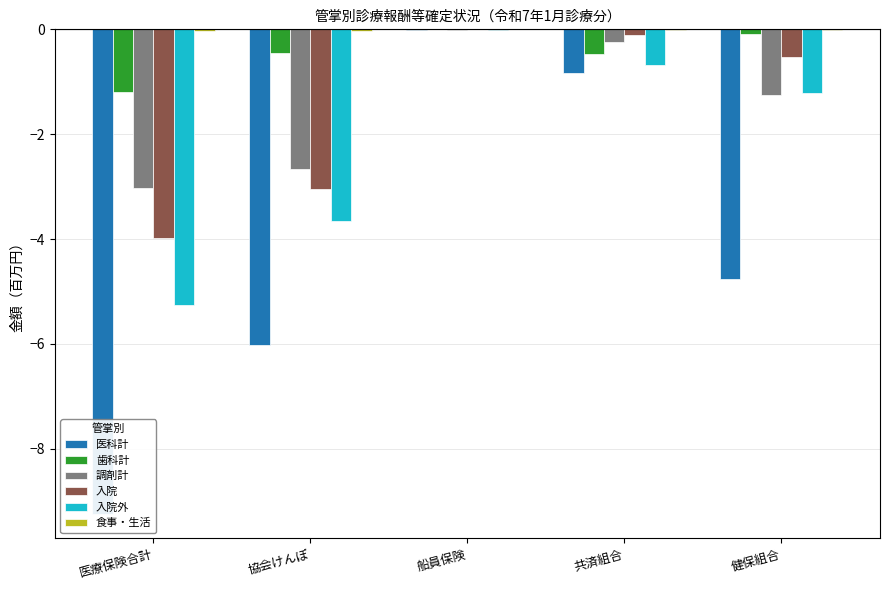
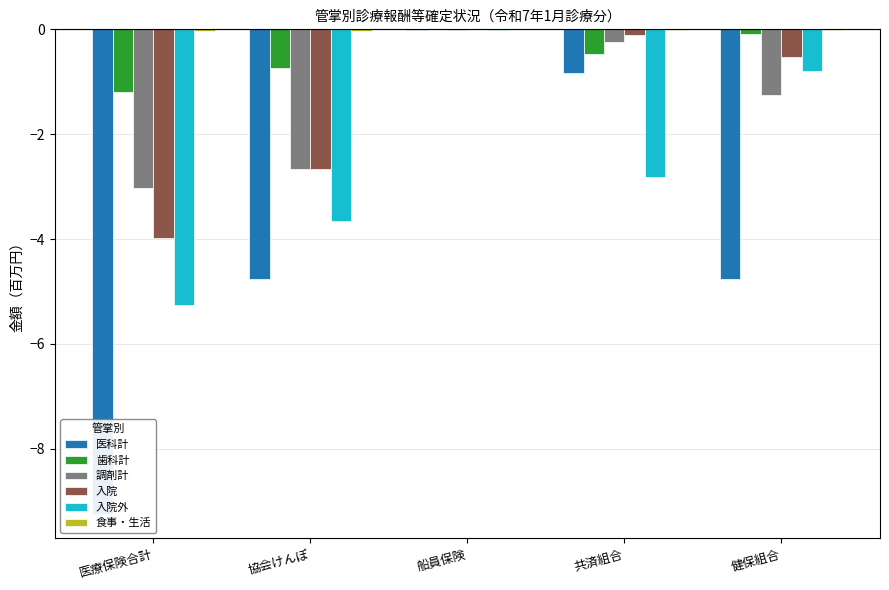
医科計, 協会けんぽ: -6.0 -> -4.8
歯科計, 協会けんぽ: -0.5 -> -0.7
入院, 協会けんぽ: -3.0 -> -2.7
入院外, 共済組合: -0.7 -> -2.8
入院外, 健保組合: -1.2 -> -0.8
